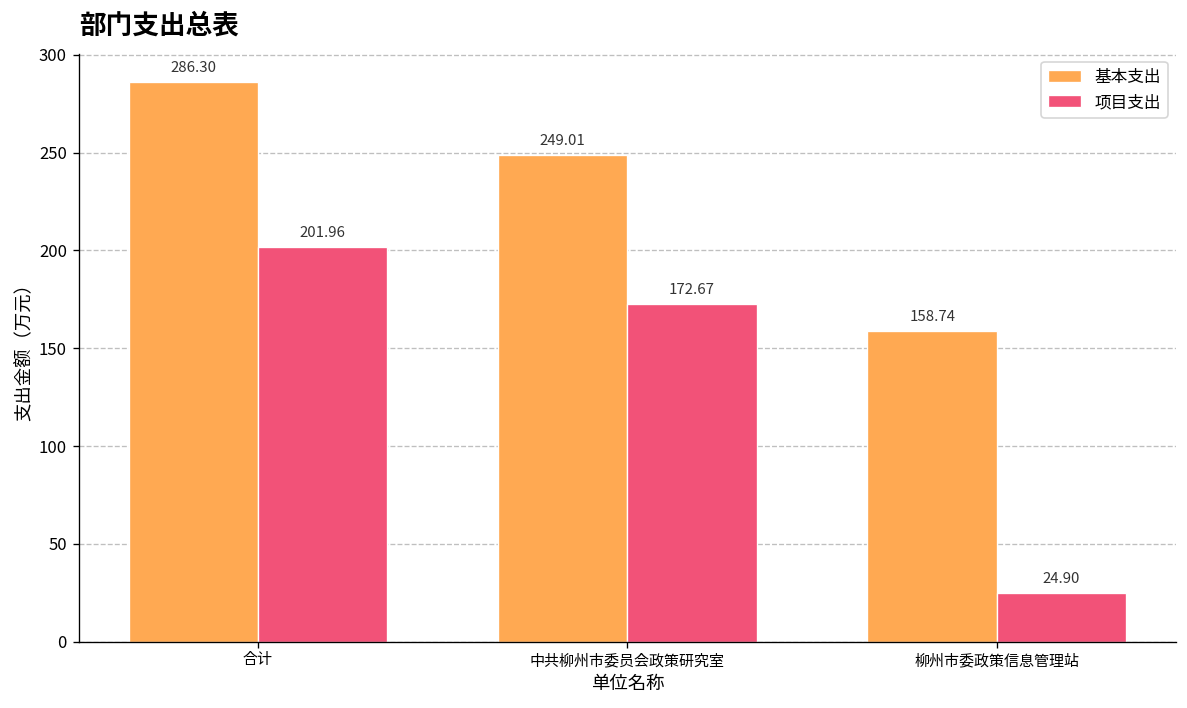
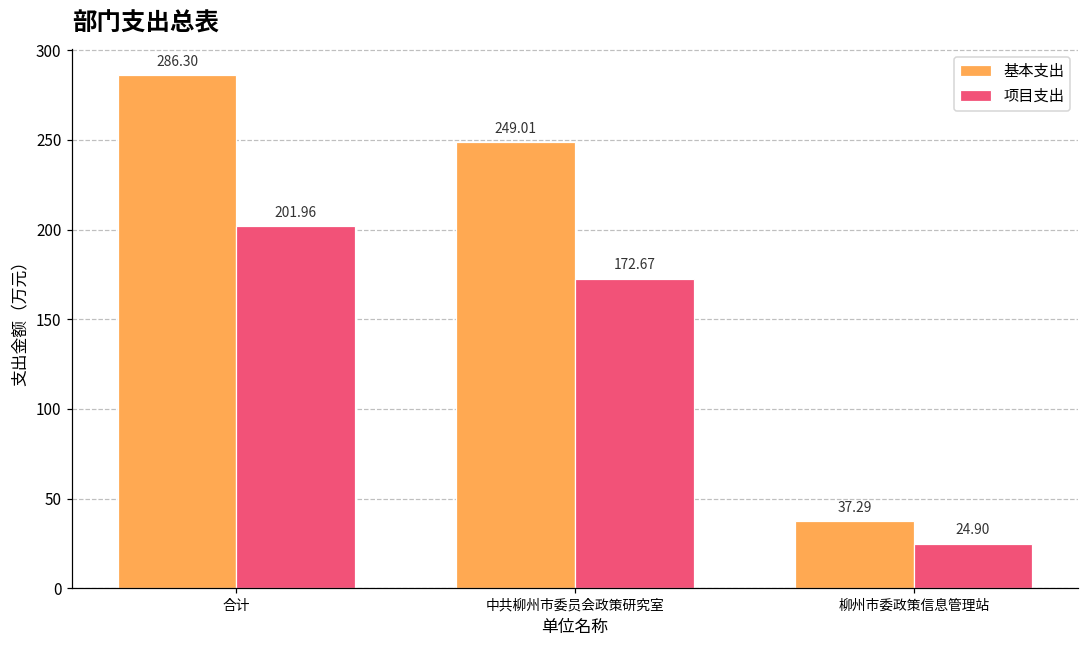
基本支出, 柳州市委政策信息管理站: 158.74 -> 37.29
